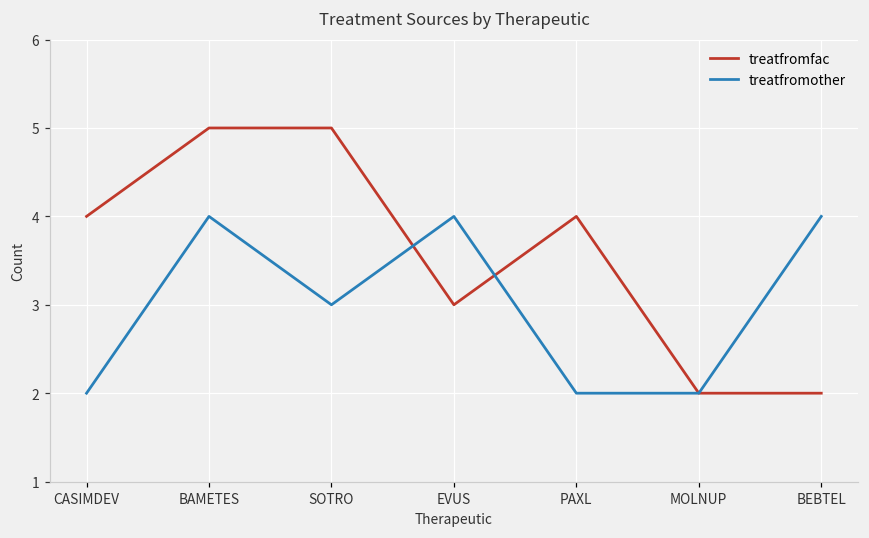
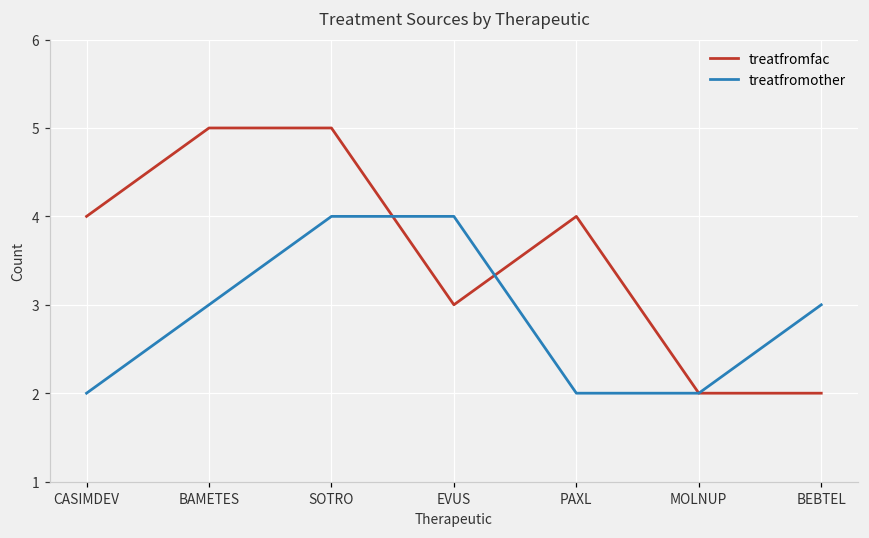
treatfromother, BAMETES: 4 -> 3
treatfromother, SOTRO: 3 -> 4
treatfromother, BEBTEL: 4 -> 3
